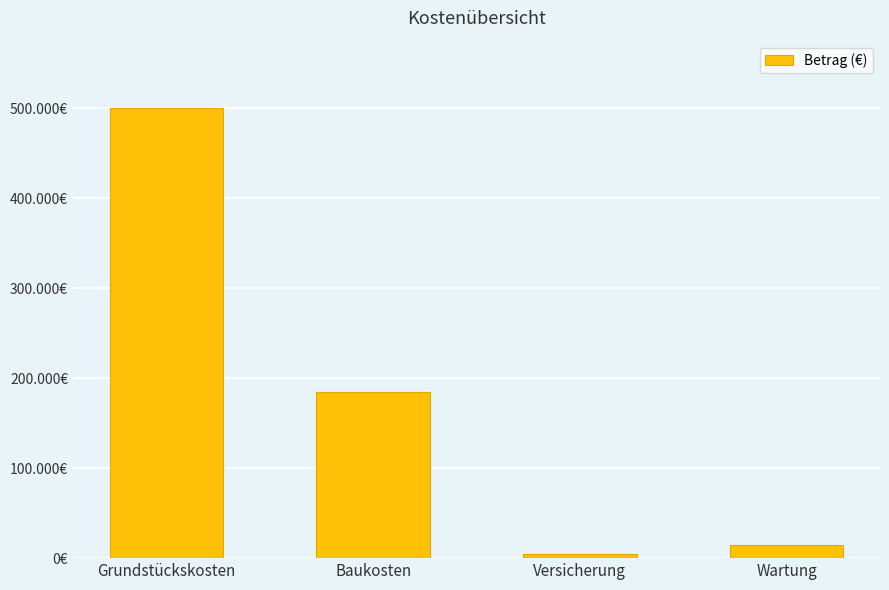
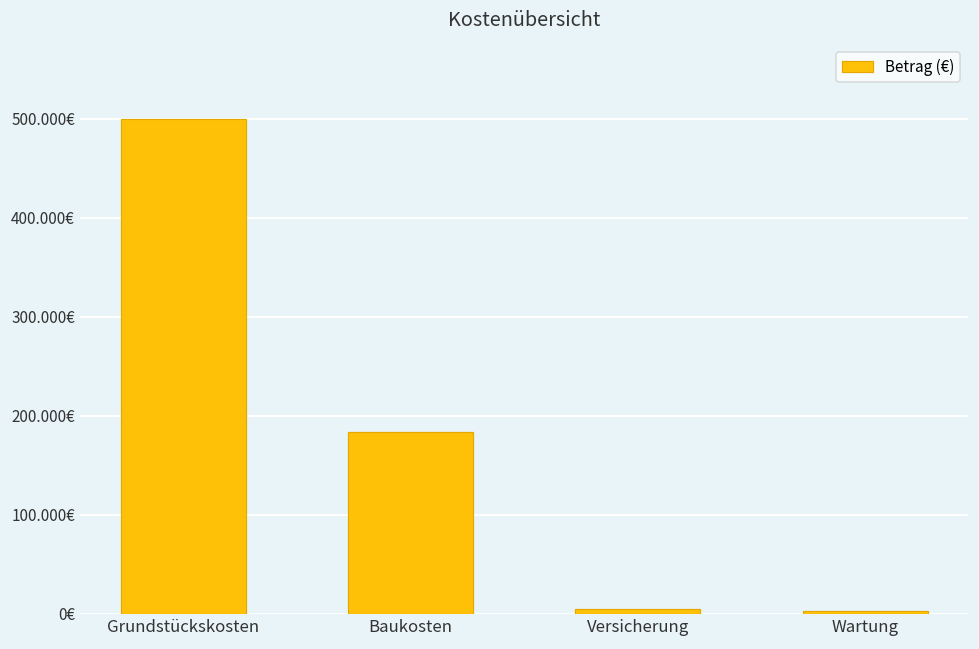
Wartung: 10€ -> 0€
